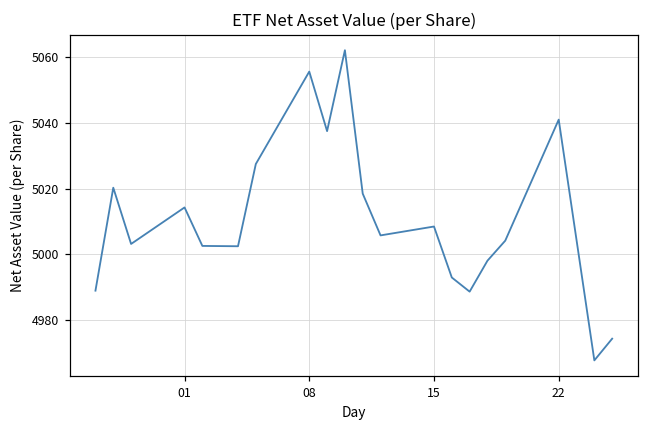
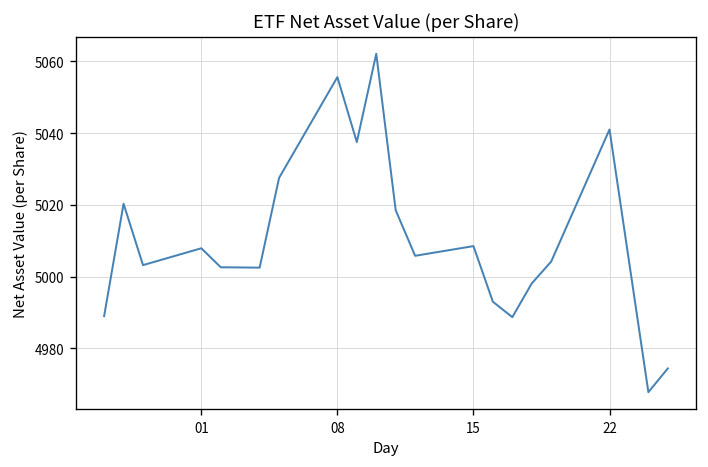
01: 5014 -> 5008
